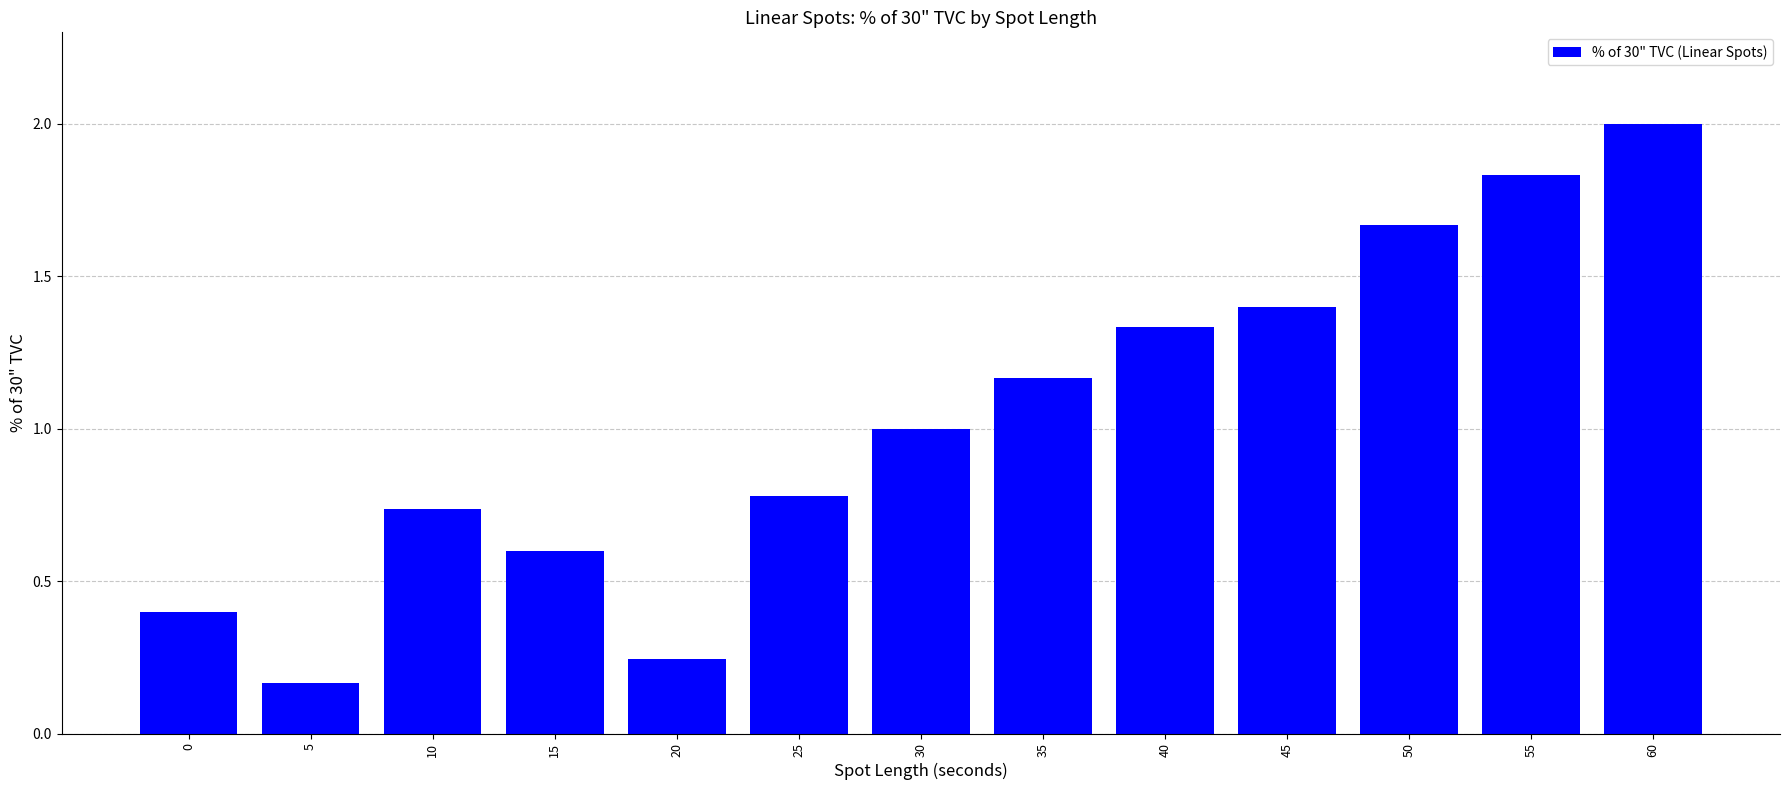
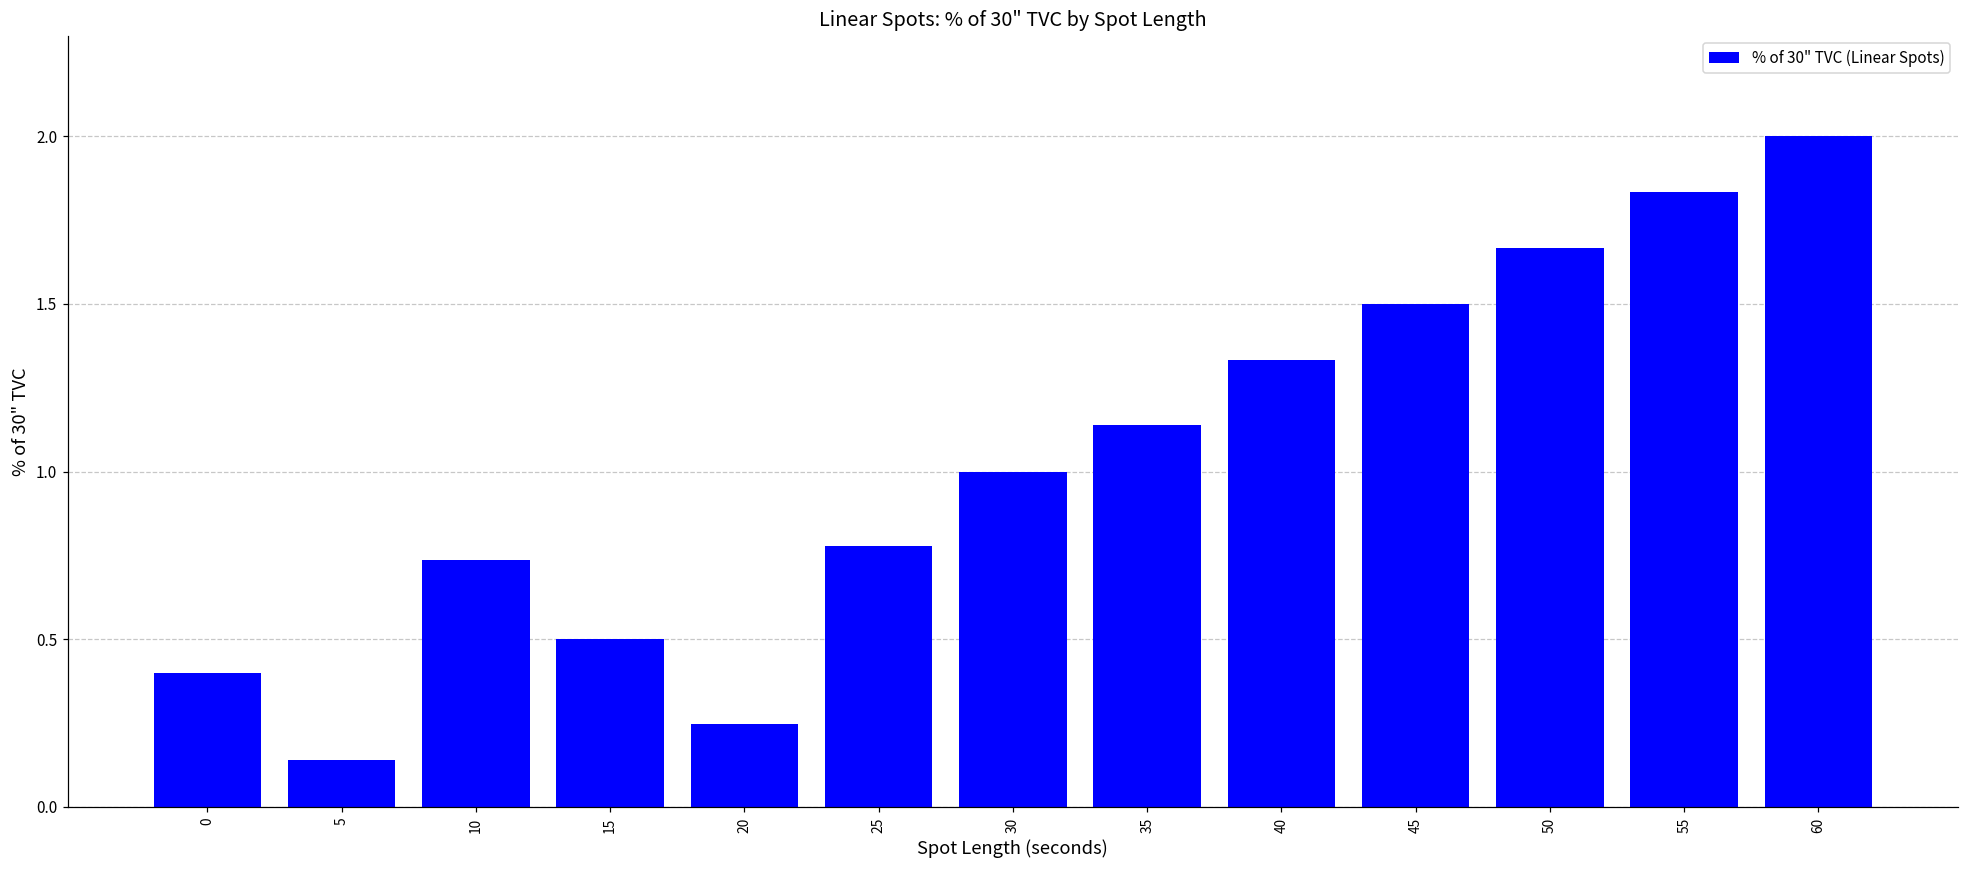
5: 0.17 -> 0.14
15: 0.6 -> 0.5
35: 1.17 -> 1.14
45: 1.4 -> 1.5
